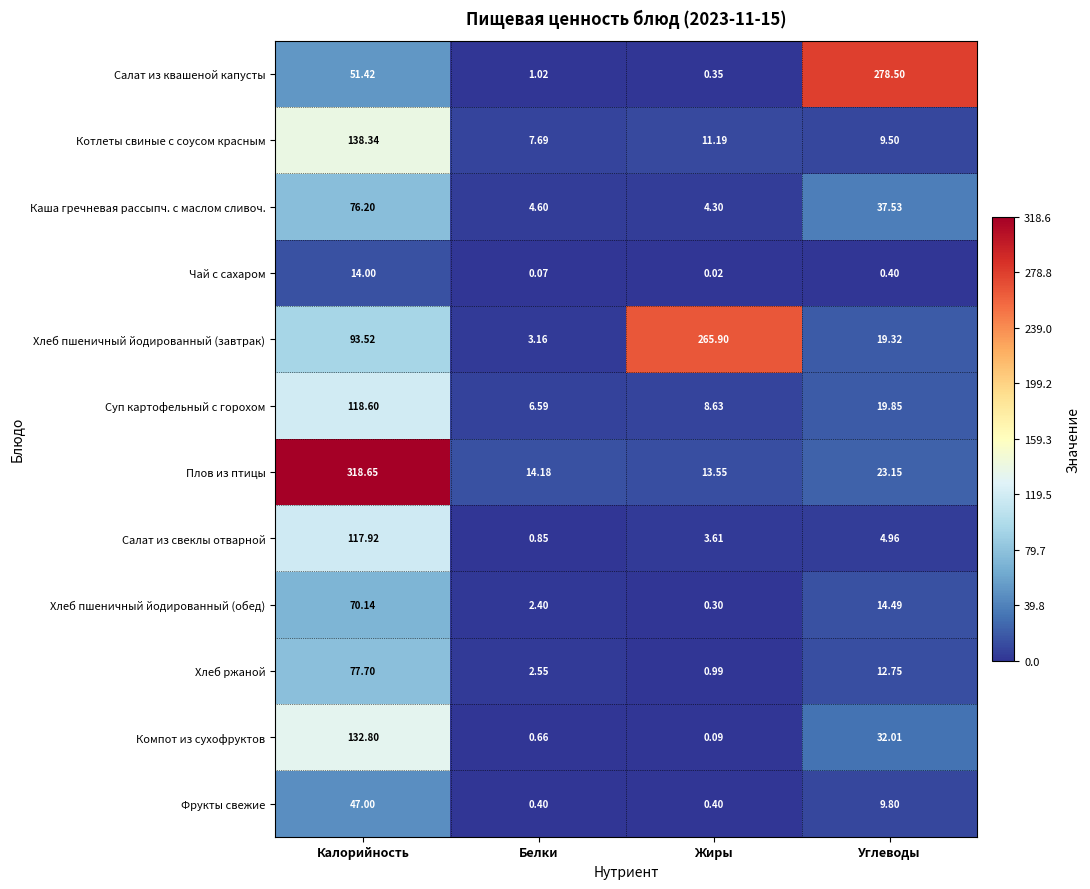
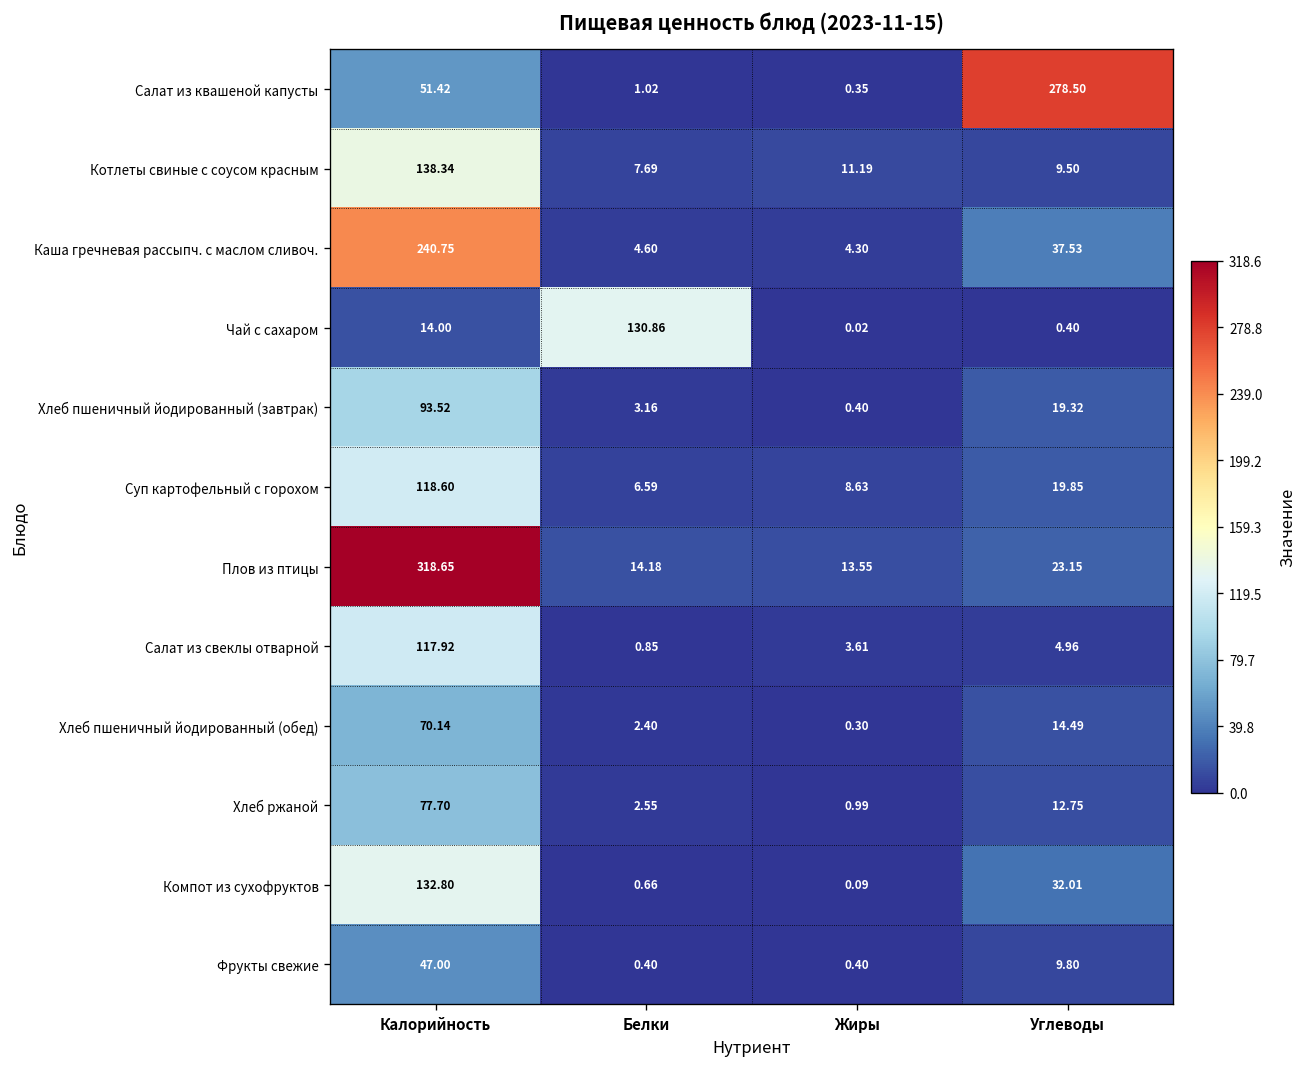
Каша гречневая рассыпч. с маслом сливоч., Калорийность: 76.20 -> 240.75
Чай с сахаром, Белки: 0.07 -> 130.86
Хлеб пшеничный йодированный (завтрак), Жиры: 265.90 -> 0.40
